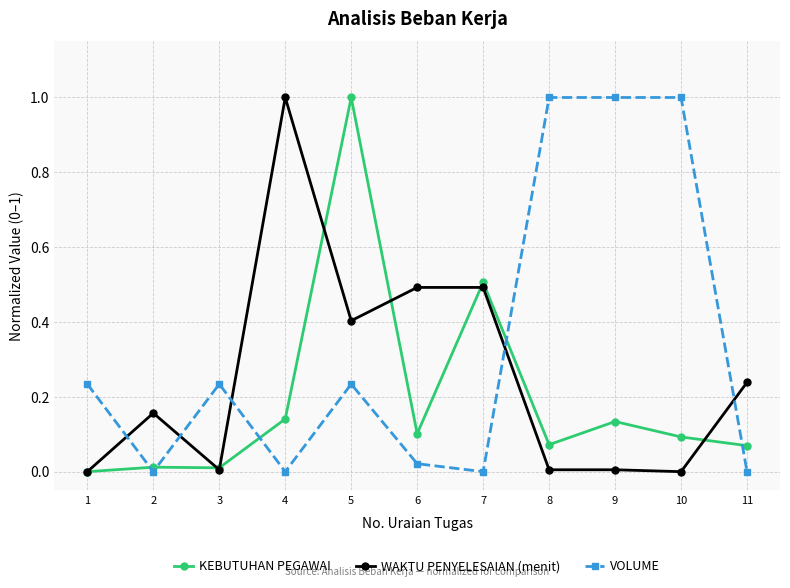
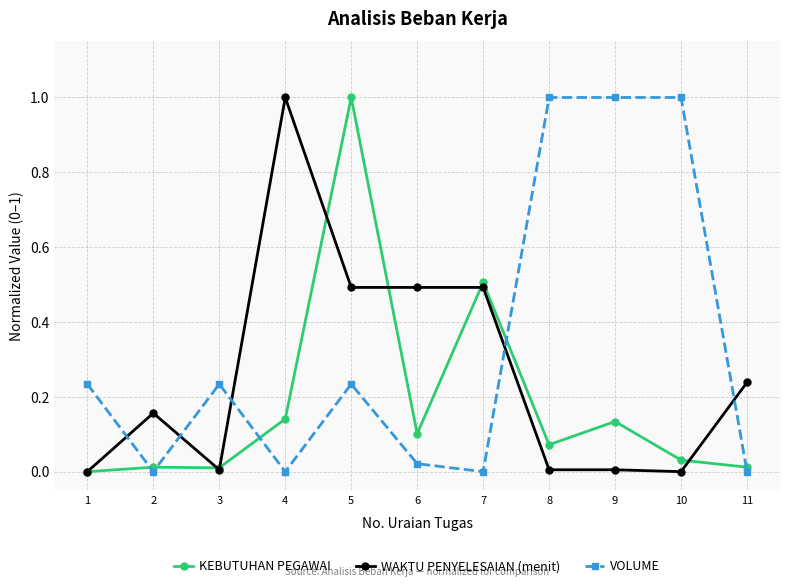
WAKTU PENYELESAIAN (menit), 5: 0.40 -> 0.49
KEBUTUHAN PEGAWAI, 10: 0.09 -> 0.03
KEBUTUHAN PEGAWAI, 11: 0.07 -> 0.01
